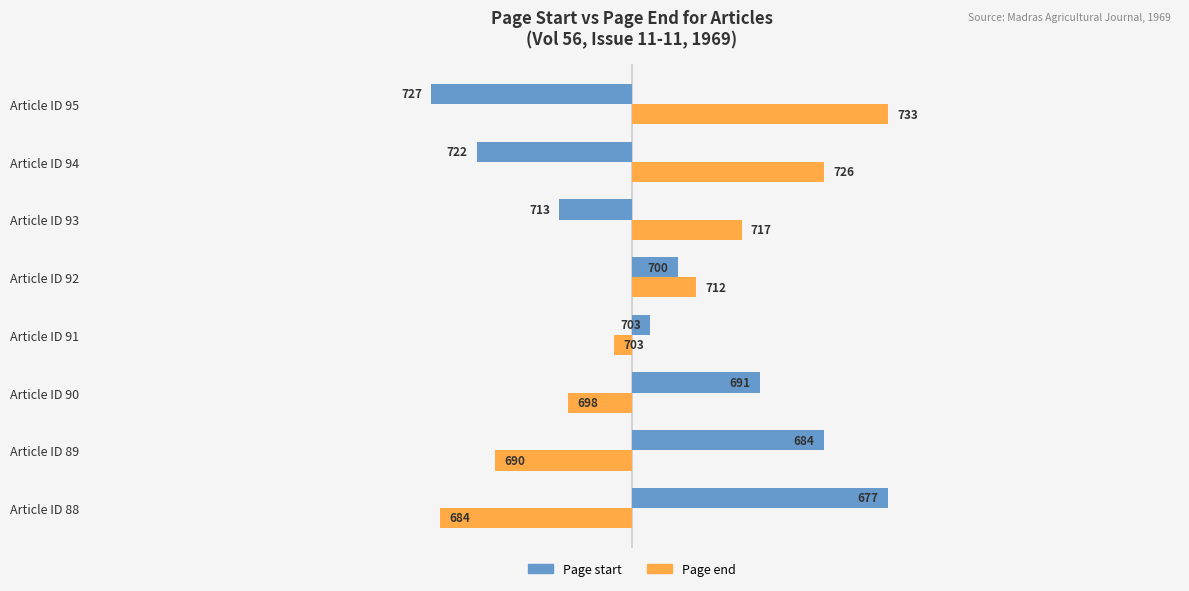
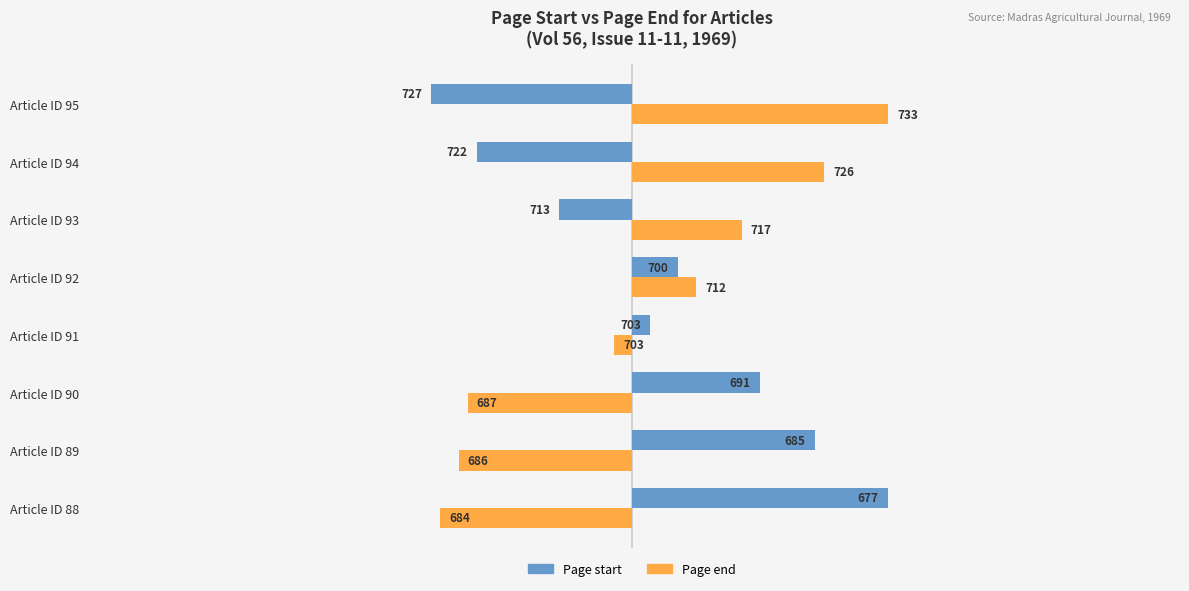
Page end, Article ID 90: 698 -> 687
Page start, Article ID 89: 684 -> 685
Page end, Article ID 89: 690 -> 686
